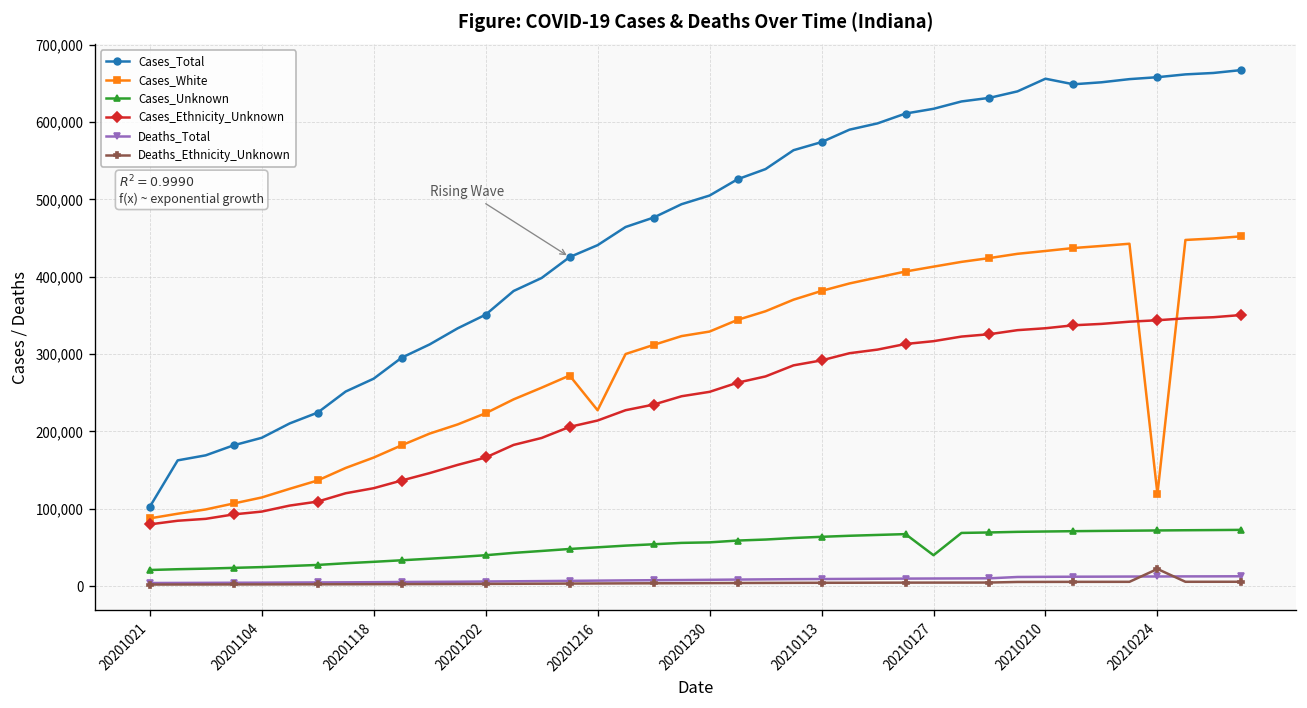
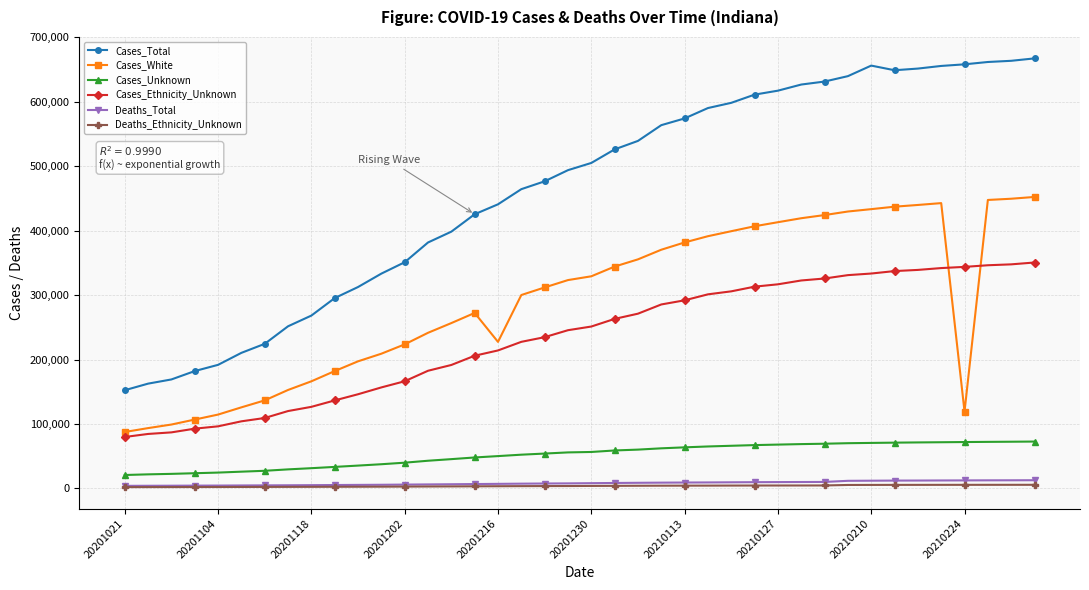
Cases_Total, 20201021: 100,000 -> 150,000
Cases_Unknown, 20210127: 40,000 -> 70,000
Deaths_Ethnicity_Unknown, 20210224: 20,000 -> 10,000
